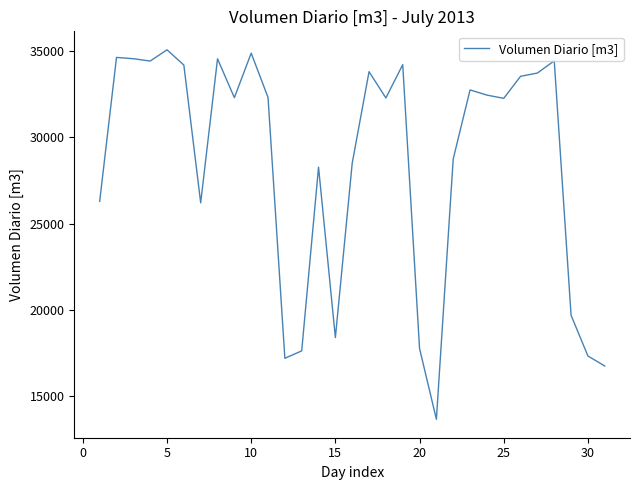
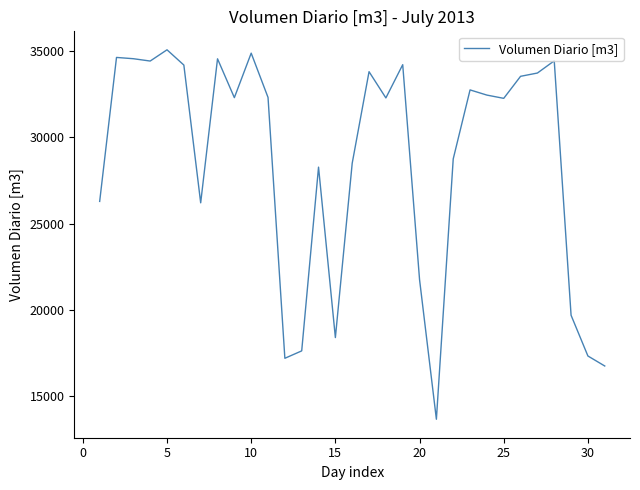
20: 17800 -> 21700
